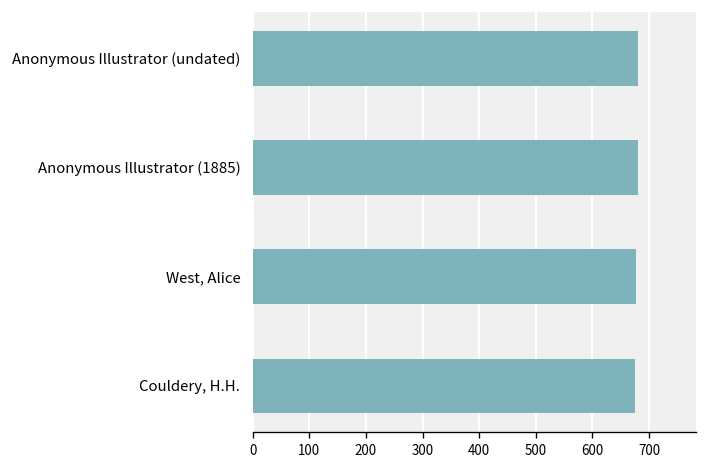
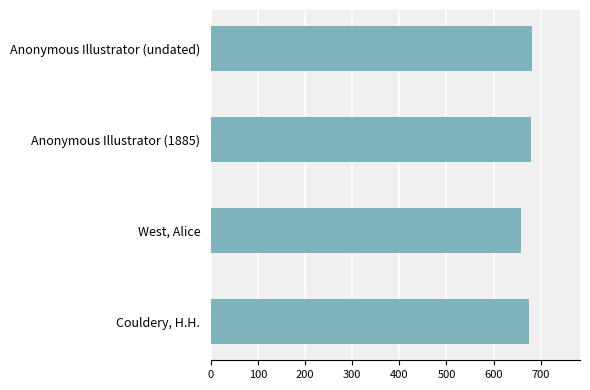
West, Alice: 680 -> 660
